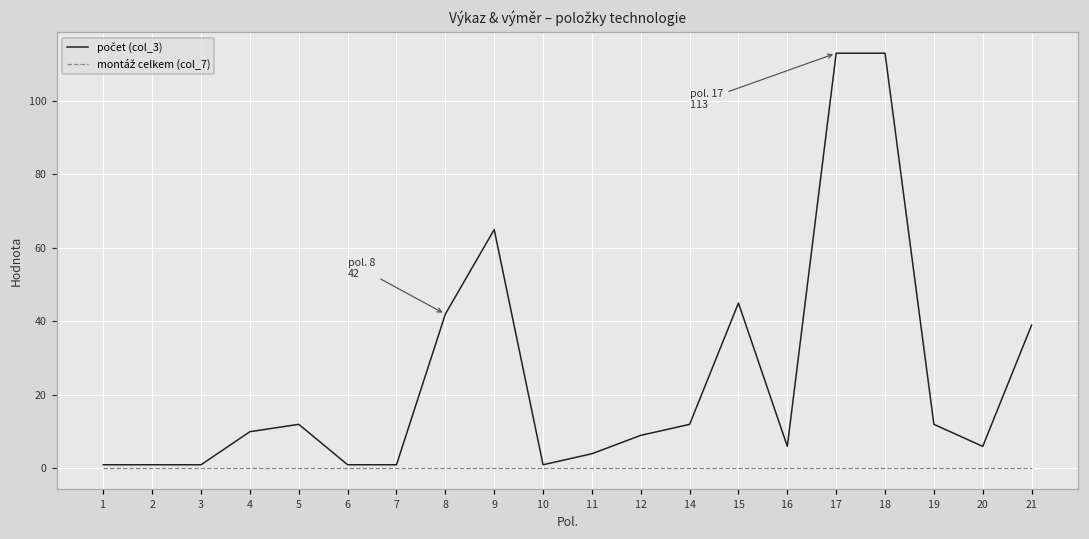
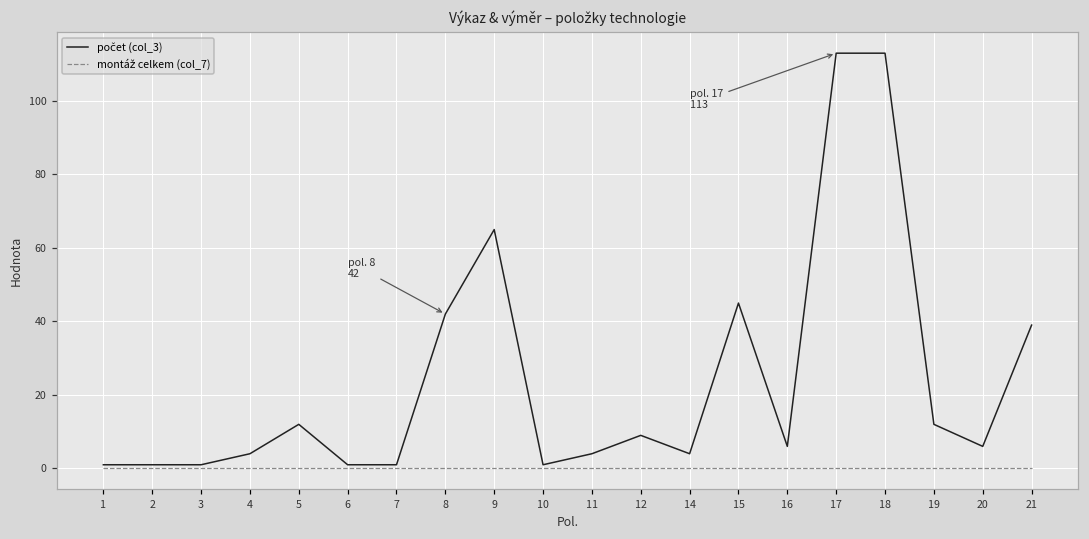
počet (col_3), 4: 10 -> 4
počet (col_3), 14: 12 -> 4
